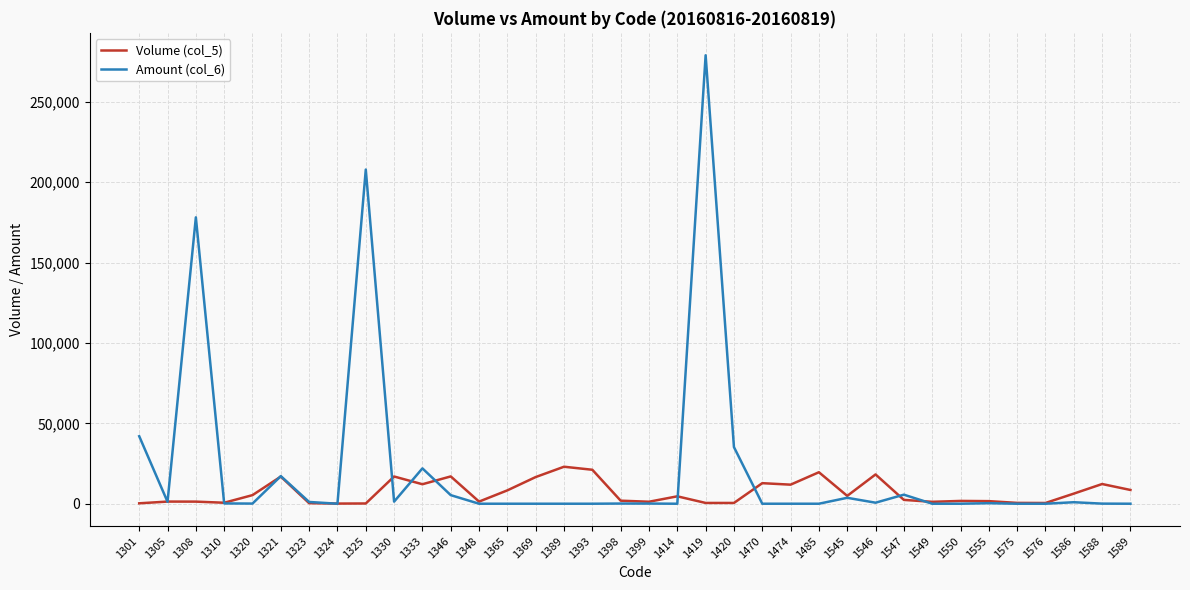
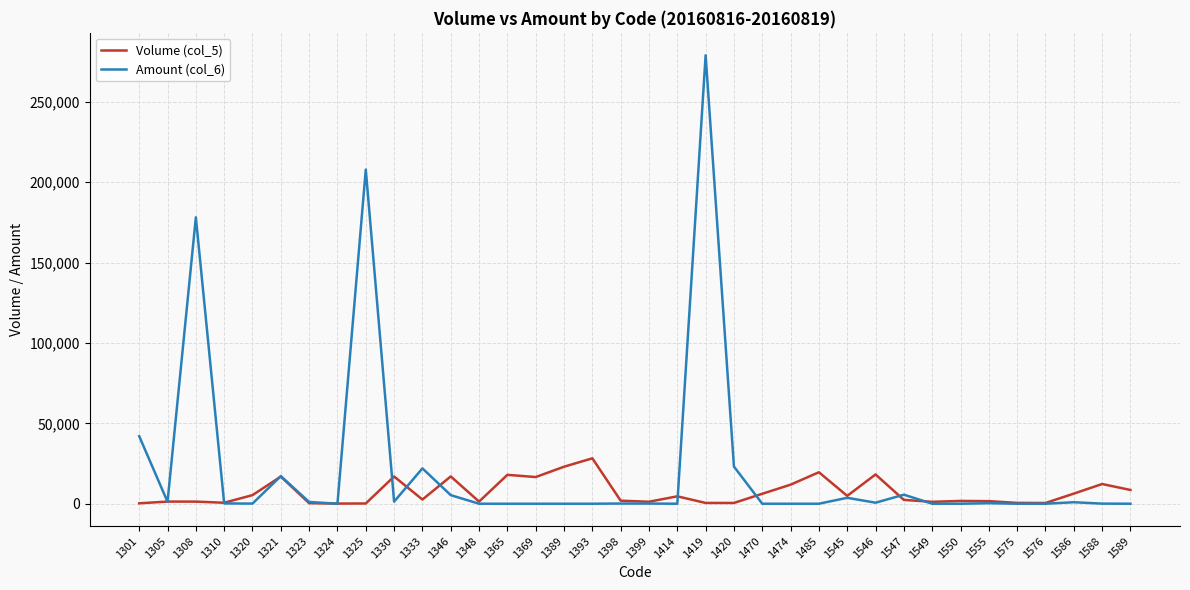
Volume (col_5), 1333: 12,000 -> 3,000
Volume (col_5), 1365: 8,000 -> 18,000
Volume (col_5), 1393: 21,000 -> 28,000
Amount (col_6), 1420: 35,000 -> 23,000
Volume (col_5), 1470: 13,000 -> 6,000
